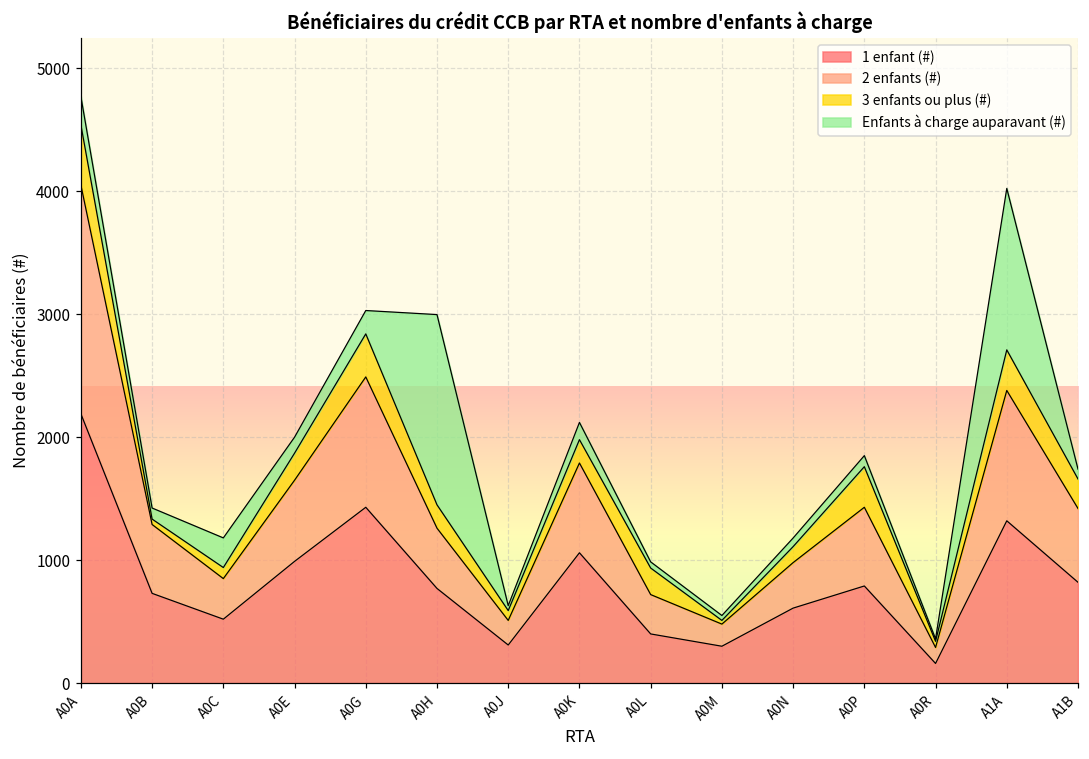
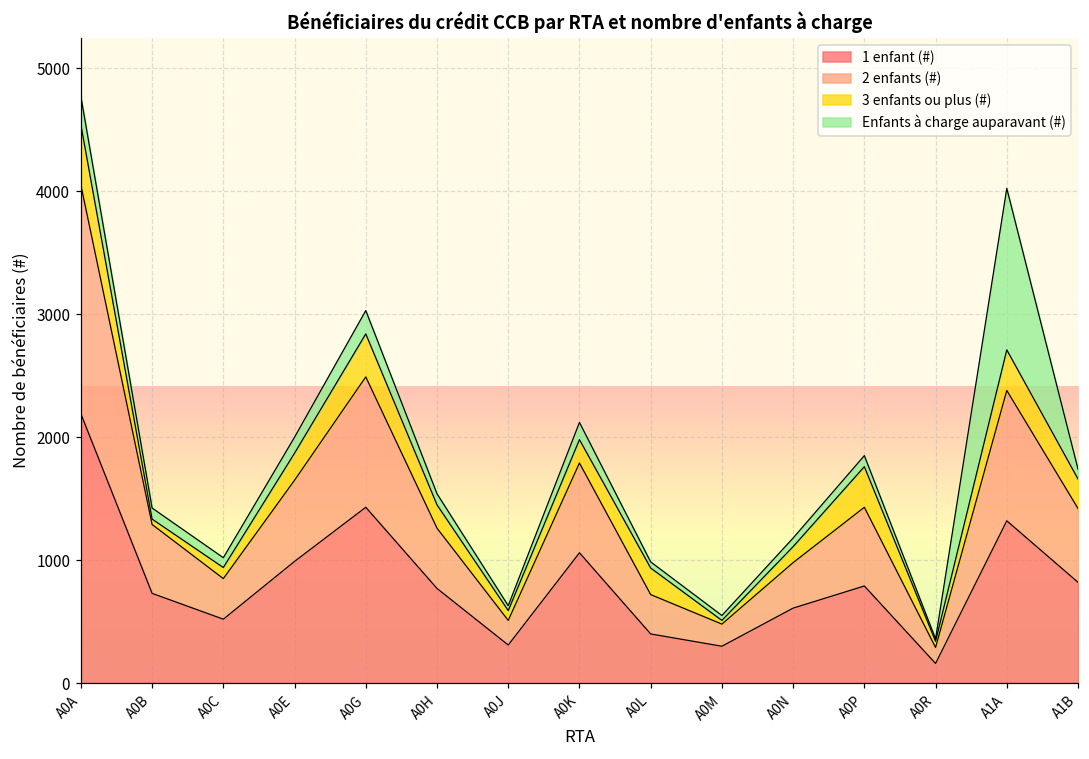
Enfants à charge auparavant (#), A0C: 240 -> 80
Enfants à charge auparavant (#), A0H: 1550 -> 90
